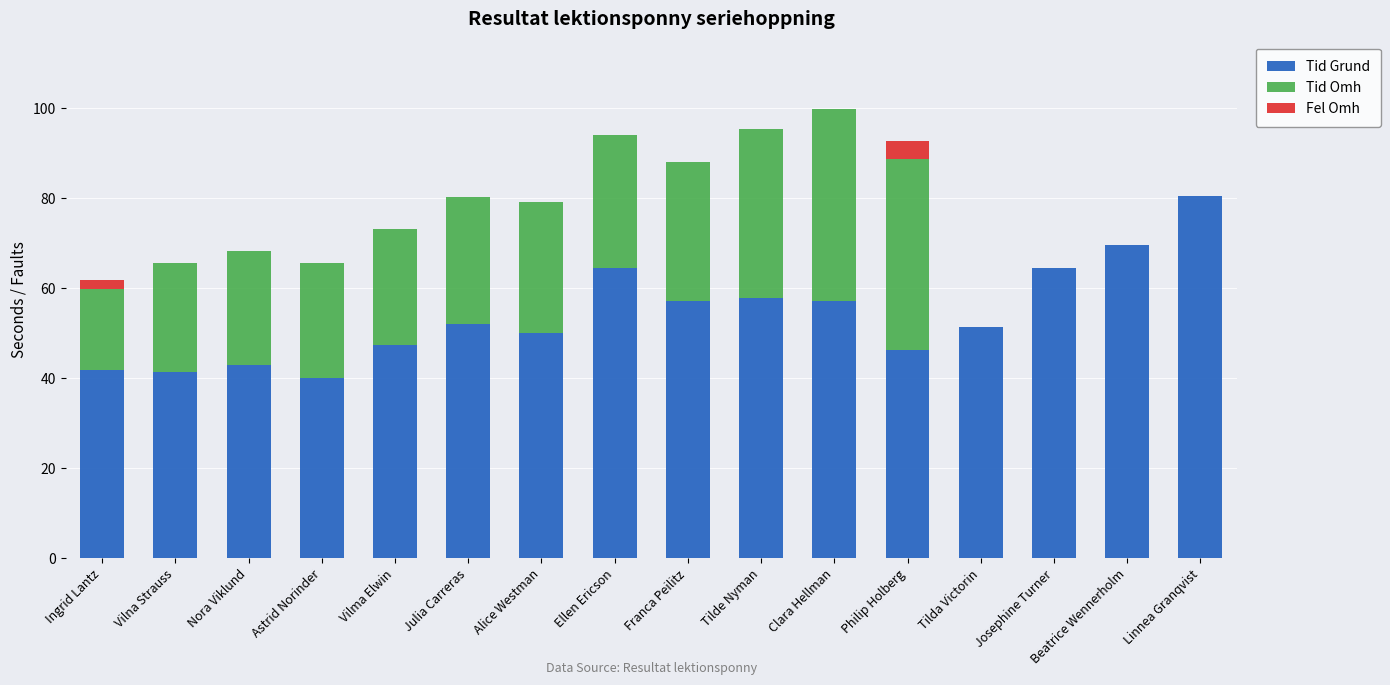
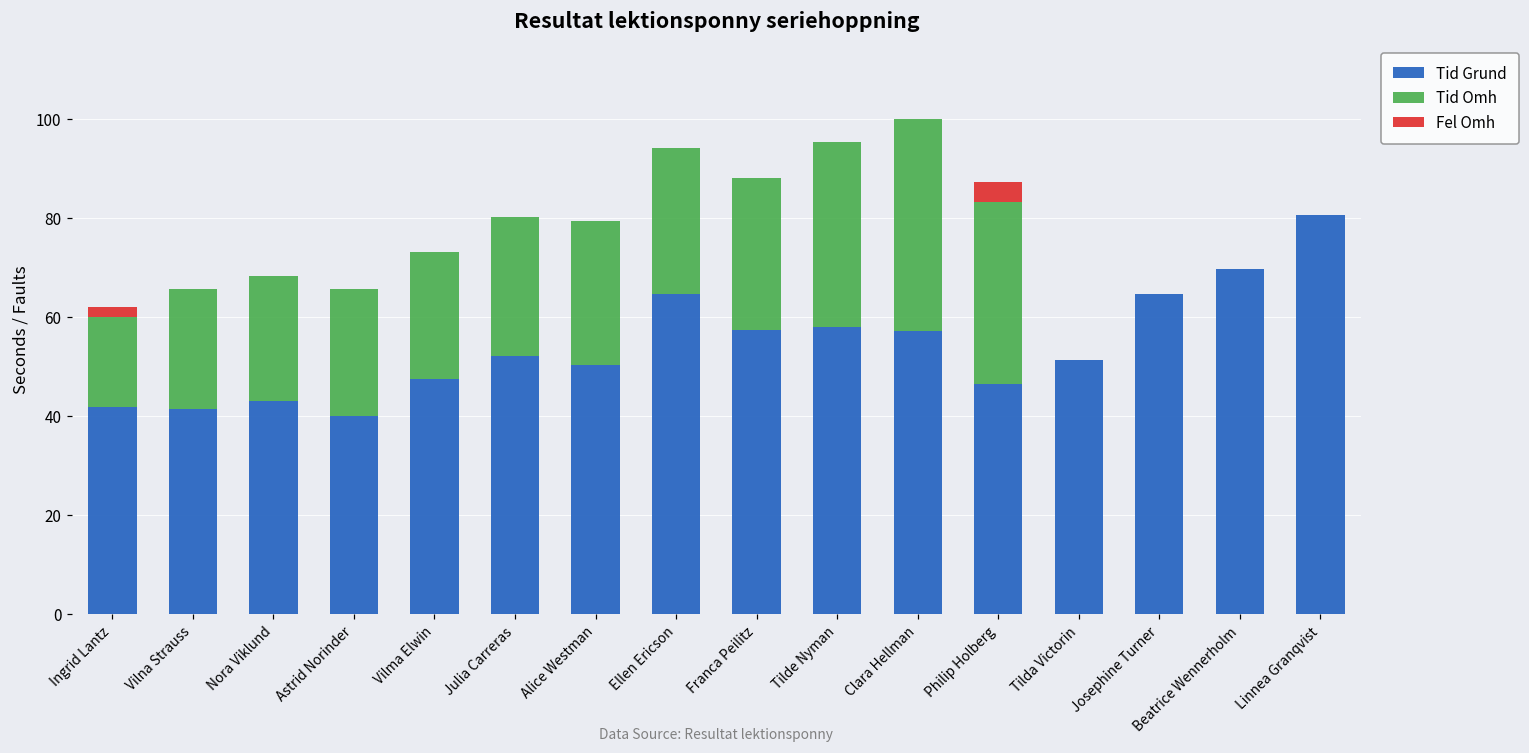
Tid Omh, Philip Holberg: 42 -> 37
